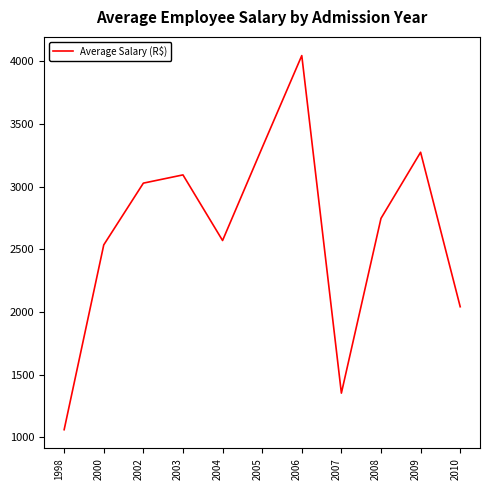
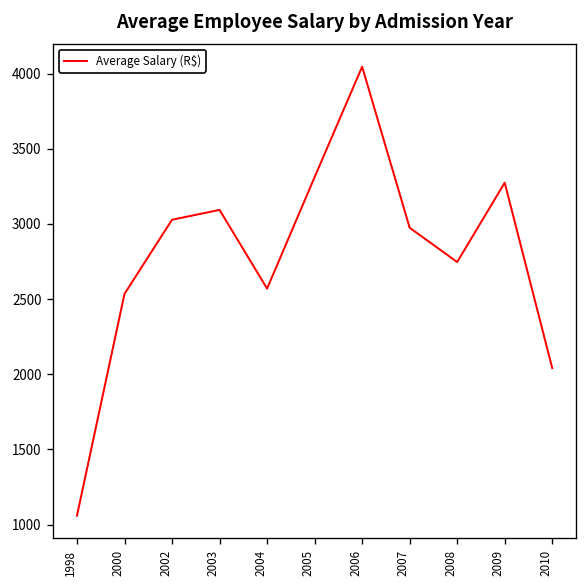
2007: 1350 -> 2980
